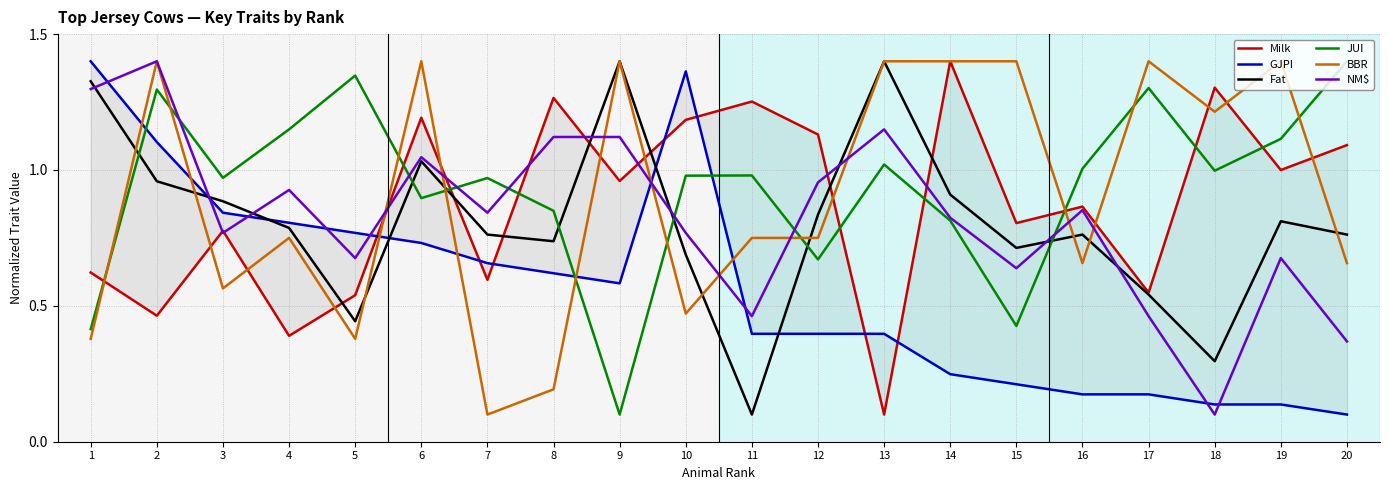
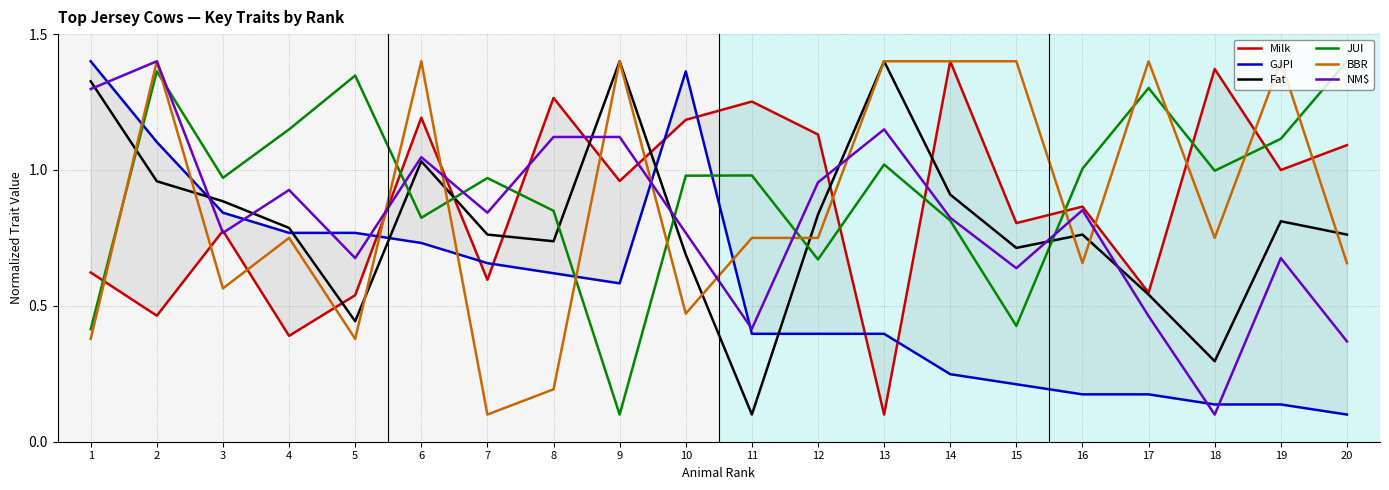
JUI, 2: 1.30 -> 1.36
GJPI, 4: 0.81 -> 0.77
JUI, 6: 0.90 -> 0.82
NM$, 11: 0.46 -> 0.42
Milk, 18: 1.30 -> 1.37
BBR, 18: 1.21 -> 0.75
